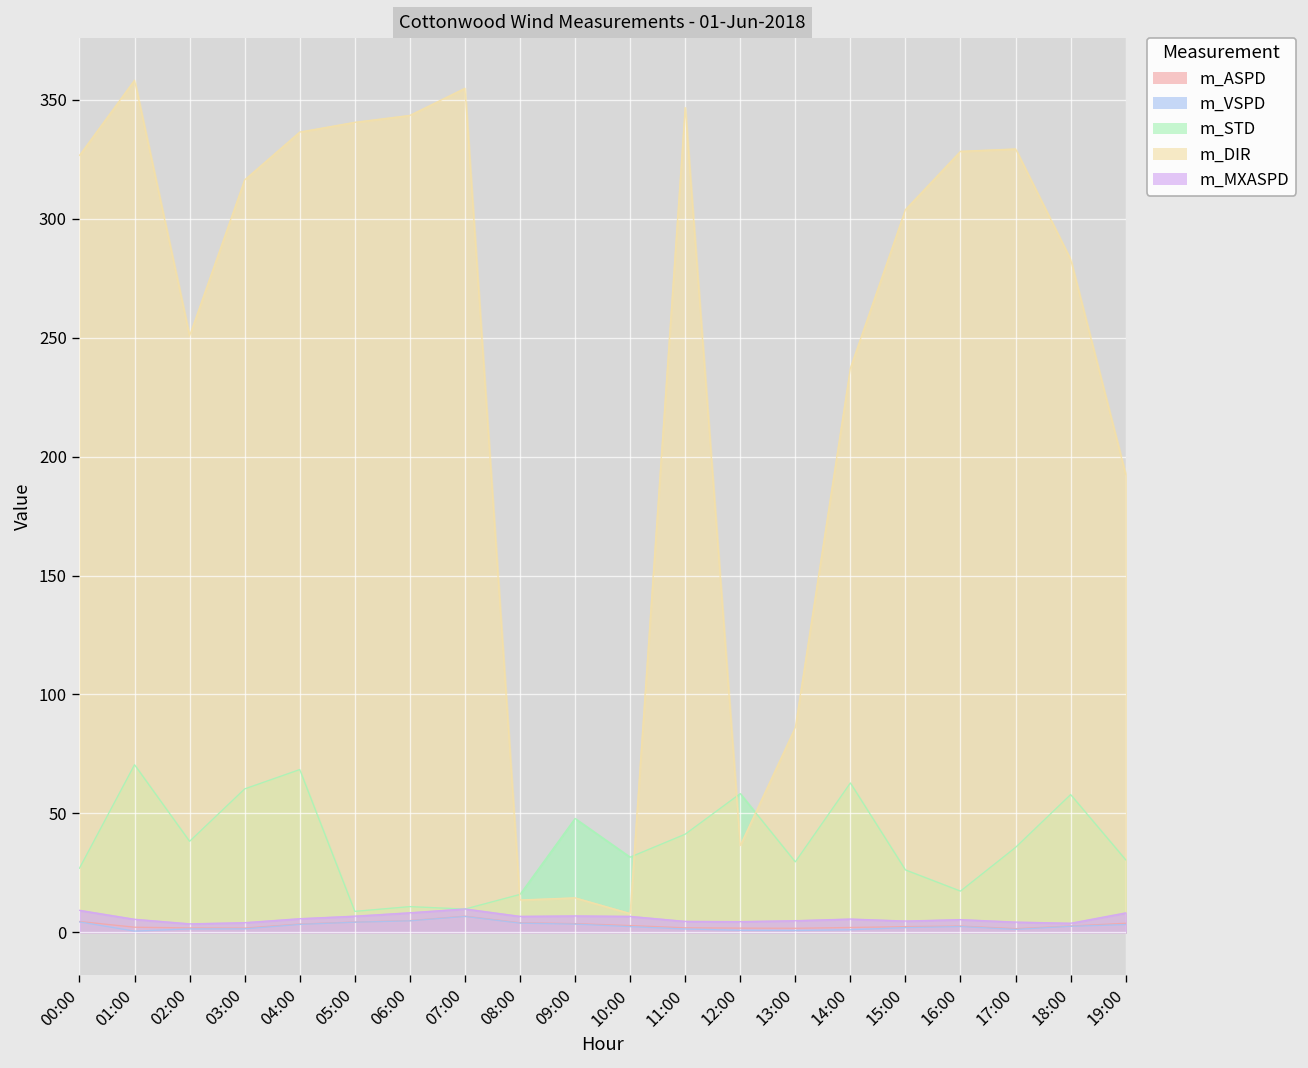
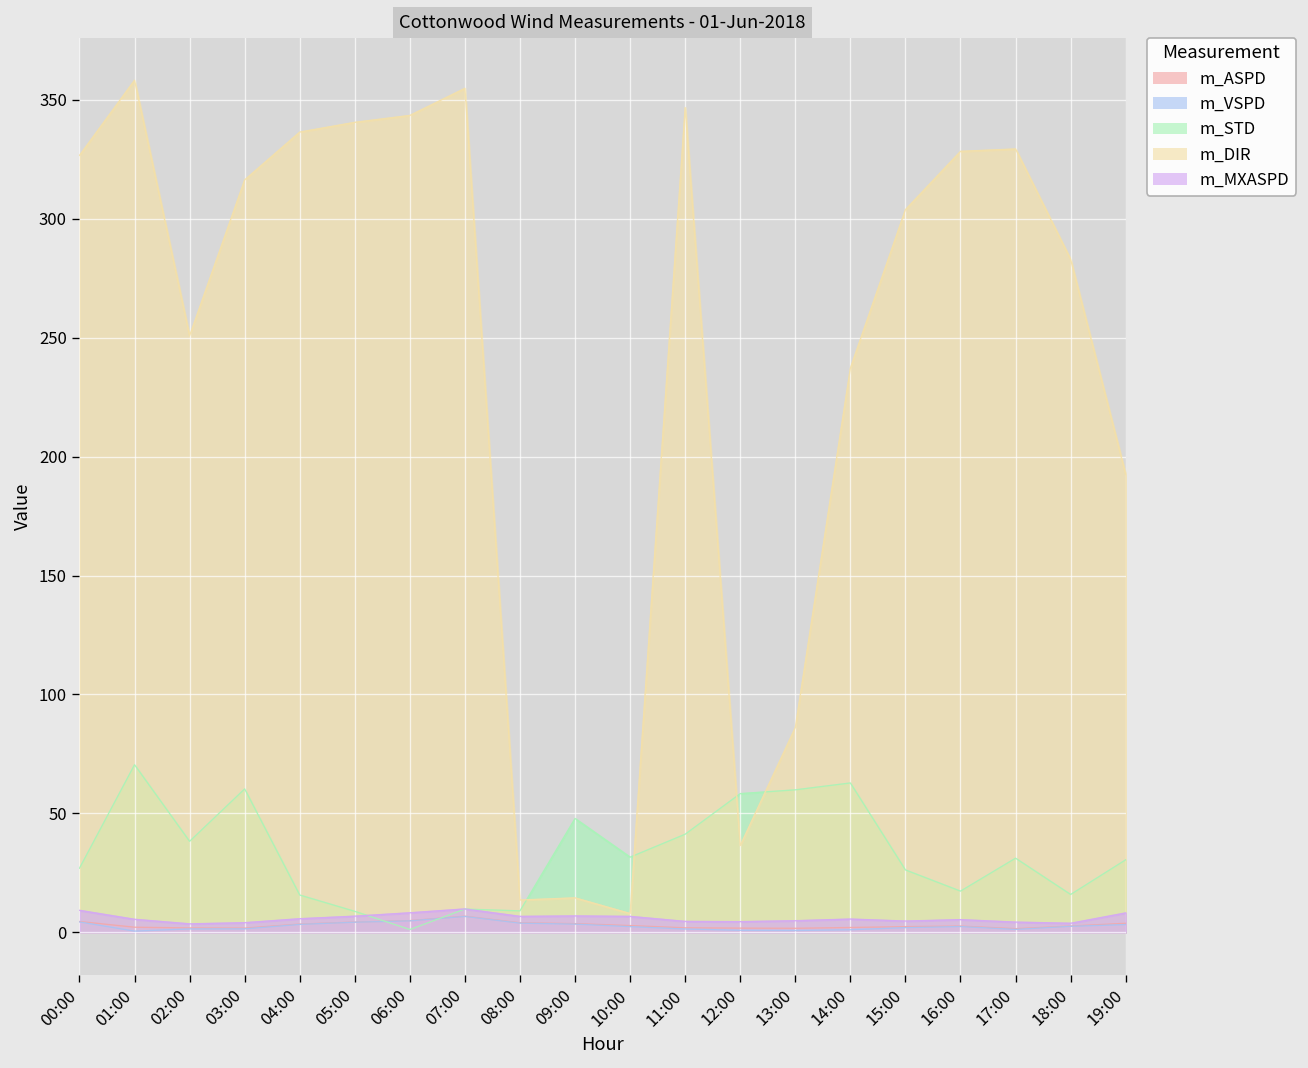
m_STD, 04:00: 68 -> 16
m_STD, 06:00: 11 -> 1
m_STD, 08:00: 16 -> 9
m_STD, 13:00: 30 -> 60
m_STD, 17:00: 36 -> 31
m_STD, 18:00: 58 -> 16
